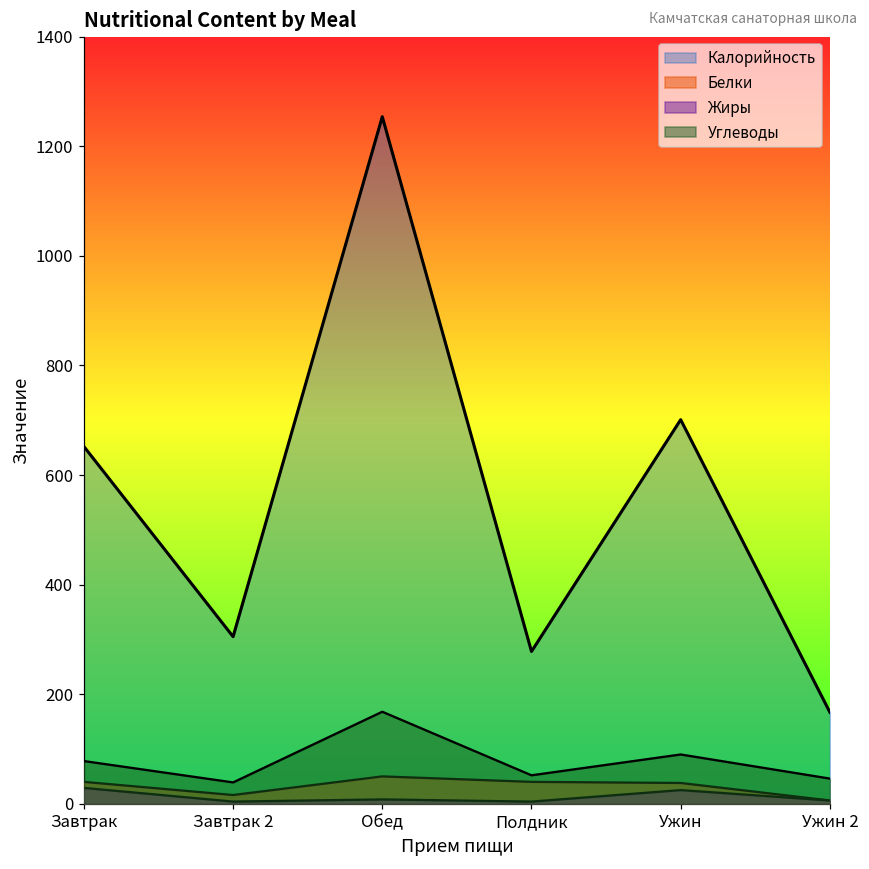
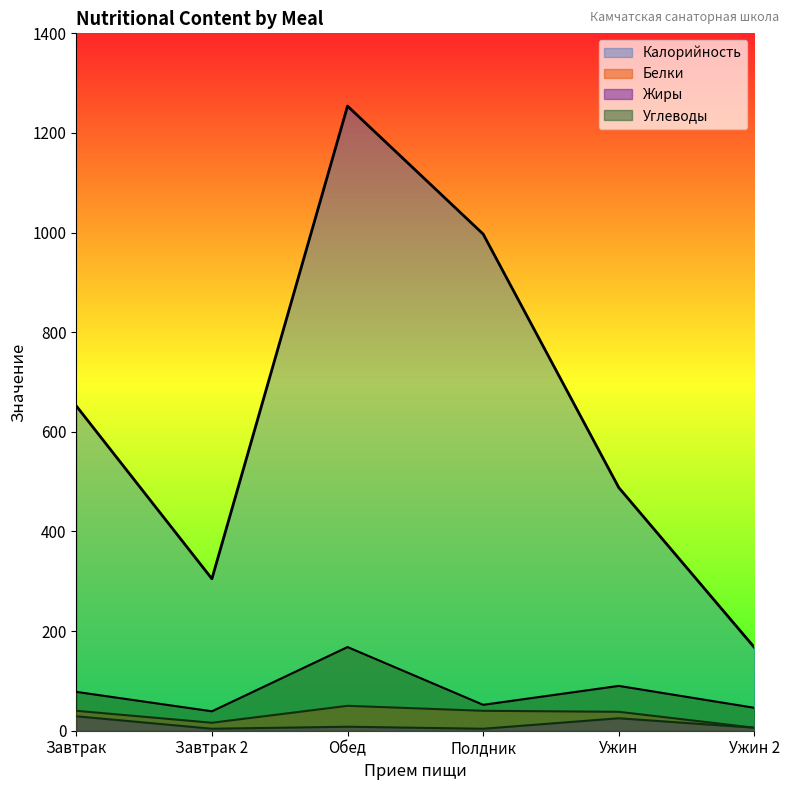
Калорийность, Полдник: 280 -> 1000
Калорийность, Ужин: 700 -> 490
